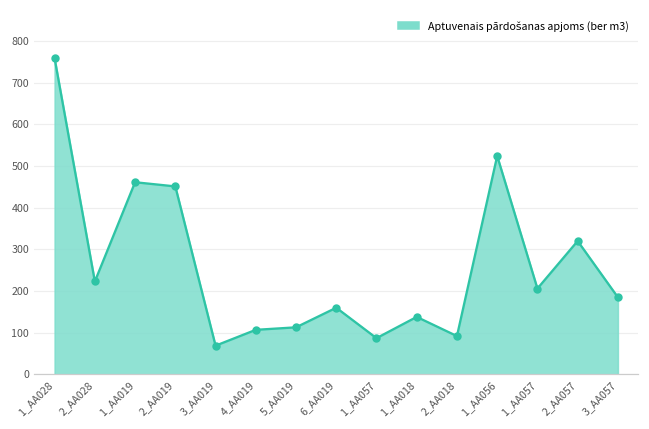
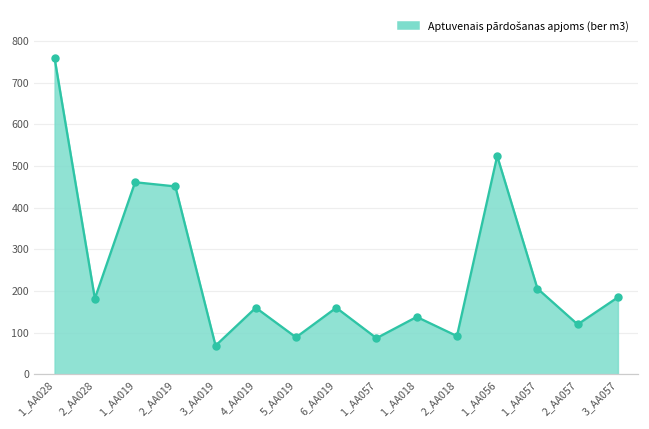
2_AA028: 220 -> 180
4_AA019: 110 -> 160
5_AA019: 110 -> 90
2_AA057: 320 -> 120
